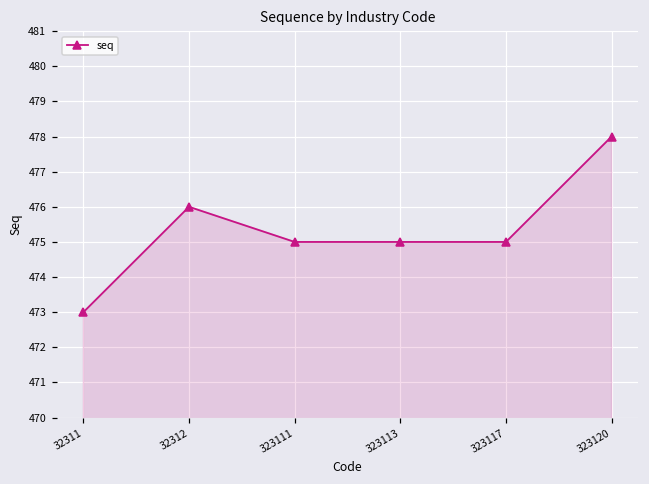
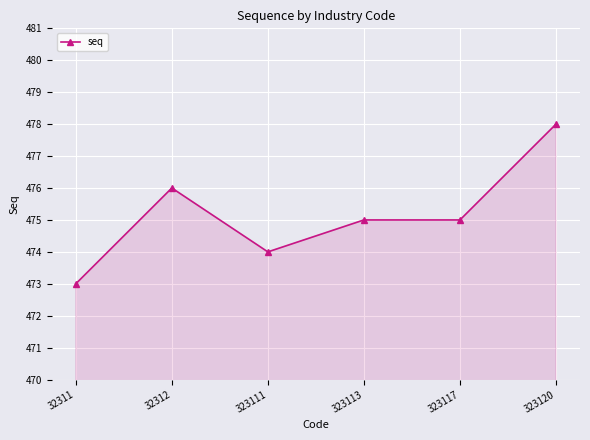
323111: 475 -> 474
